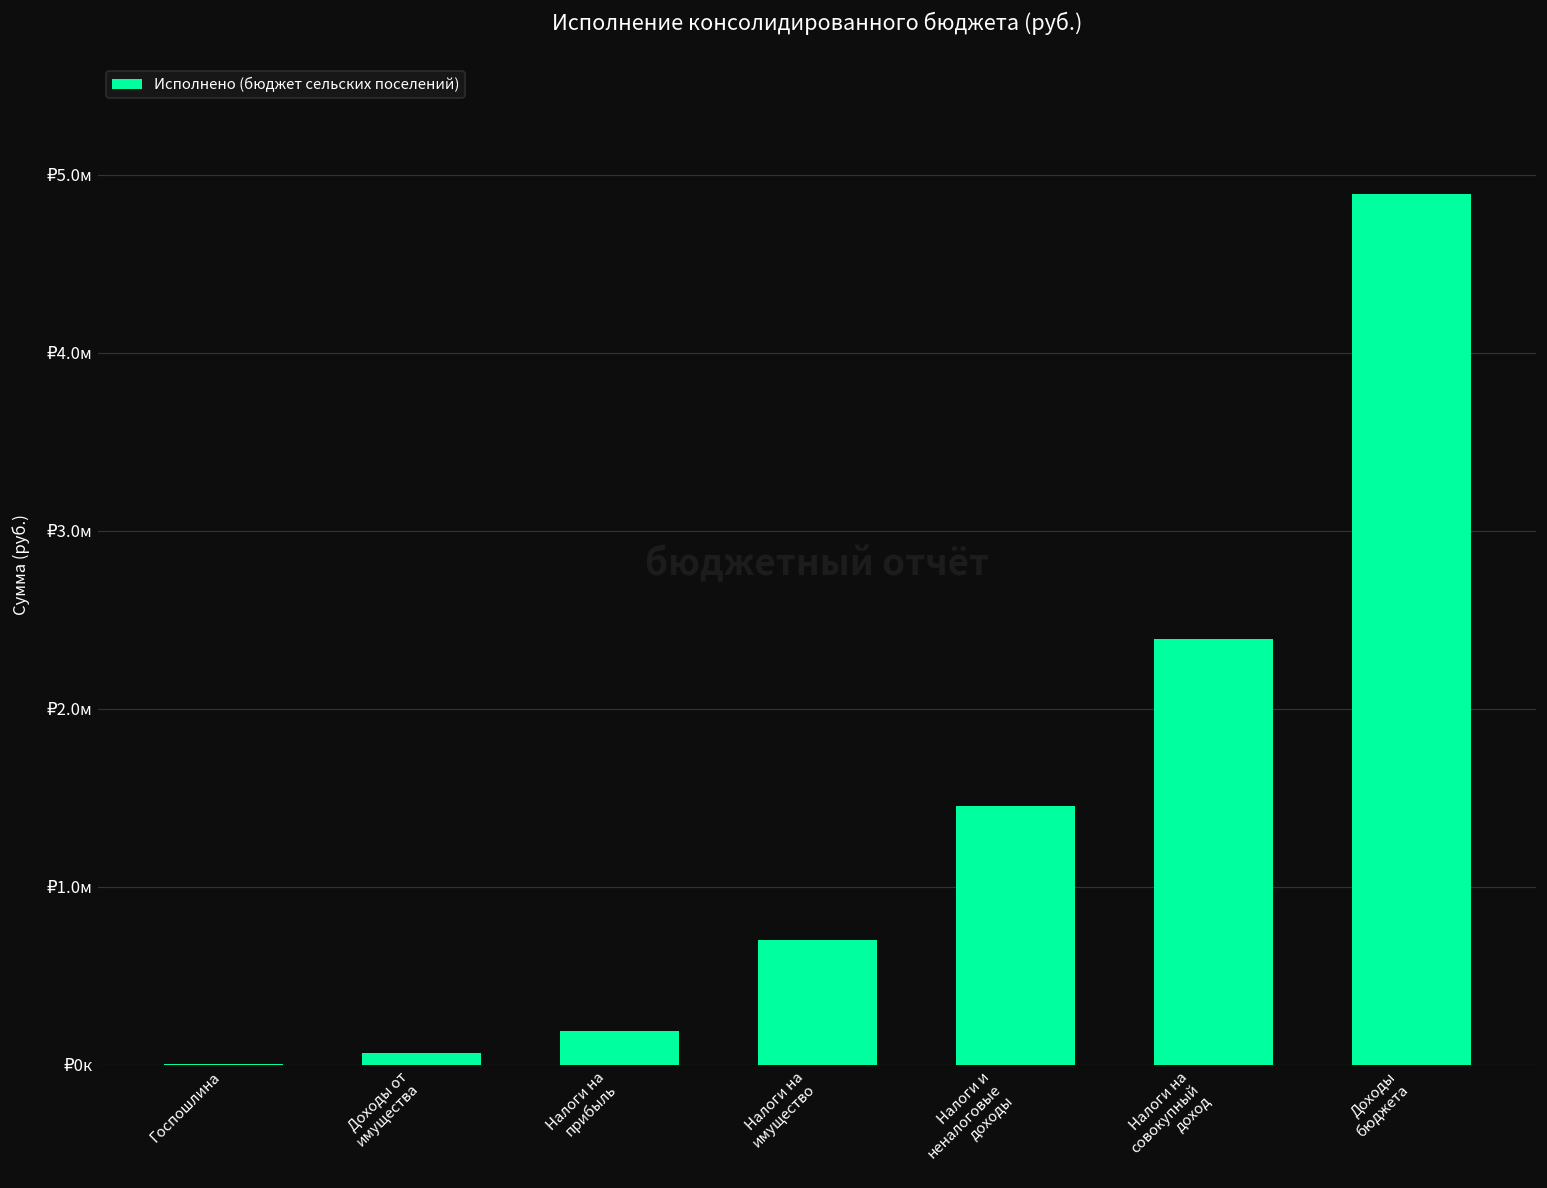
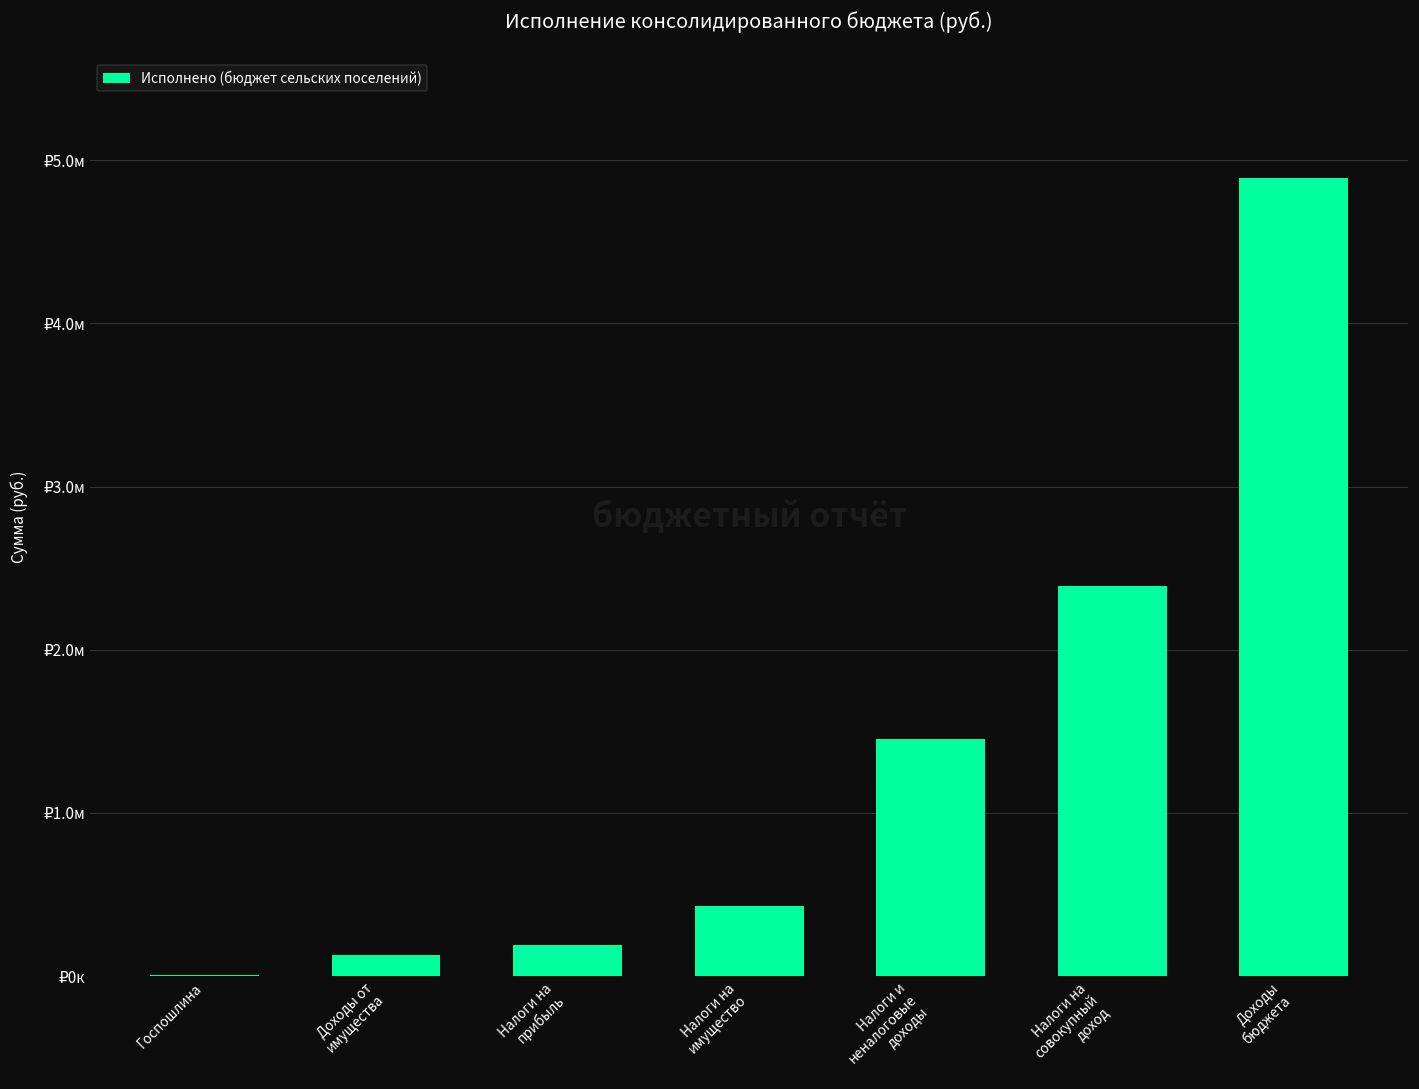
Доходы от имущества: ₽0.07м -> ₽0.13м
Налоги на имущество: ₽0.70м -> ₽0.43м
